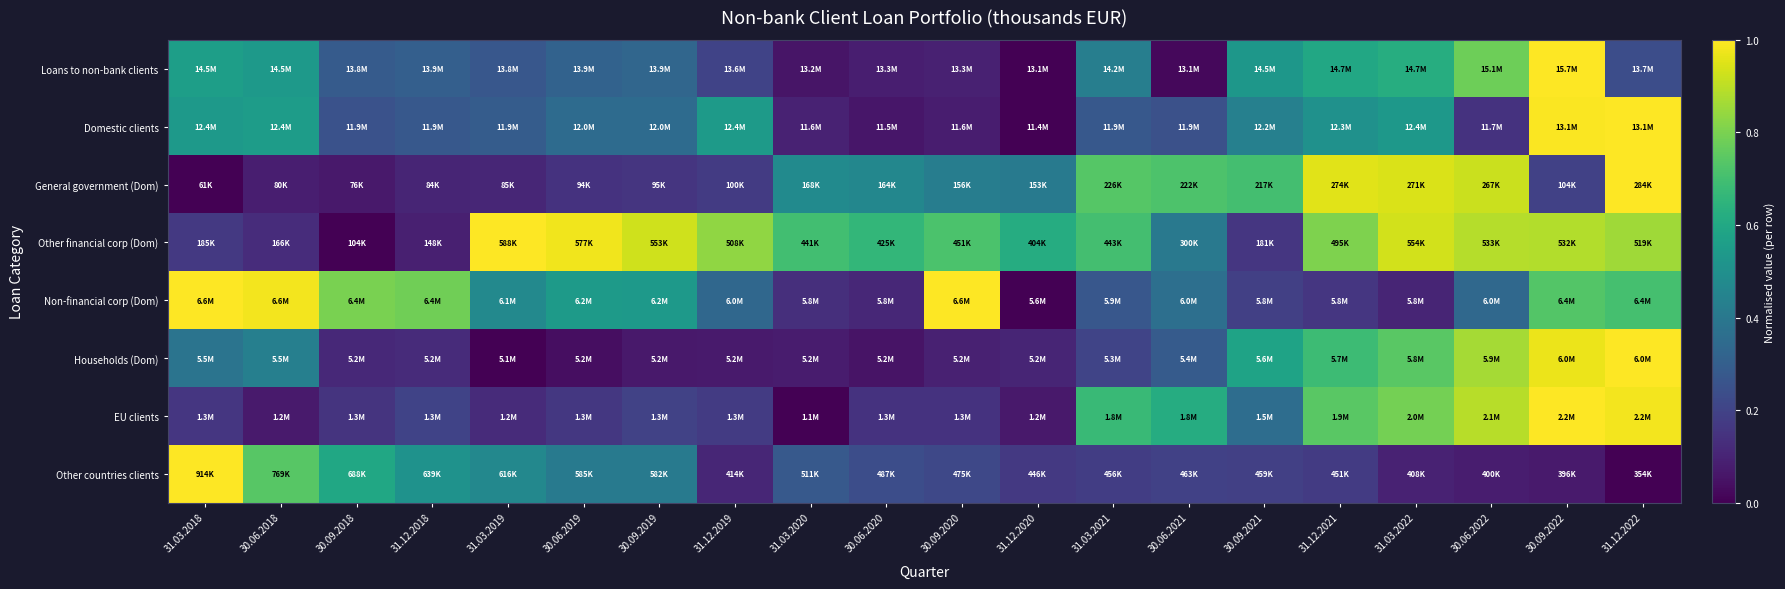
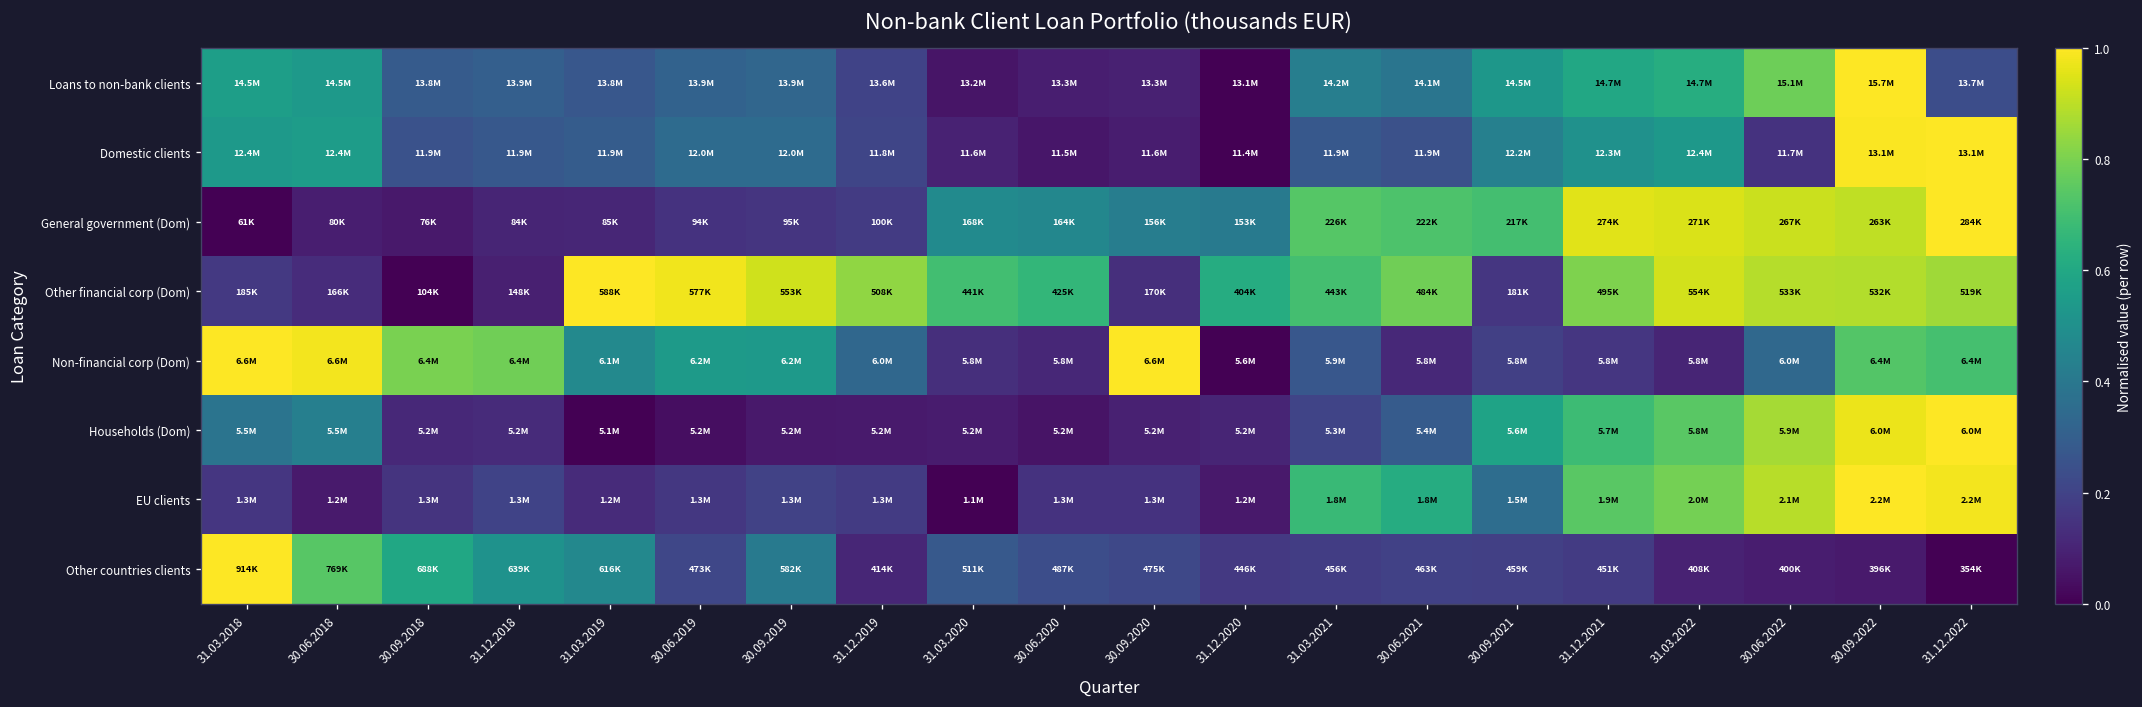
Loans to non-bank clients, 30.06.2021: 13.1M -> 14.1M
Domestic clients, 31.12.2019: 12.4M -> 11.8M
General government (Dom), 30.09.2022: 104K -> 263K
Other financial corp (Dom), 30.09.2020: 451K -> 170K
Other financial corp (Dom), 30.06.2021: 300K -> 484K
Non-financial corp (Dom), 30.06.2021: 6.0M -> 5.8M
Other countries clients, 30.06.2019: 585K -> 473K
